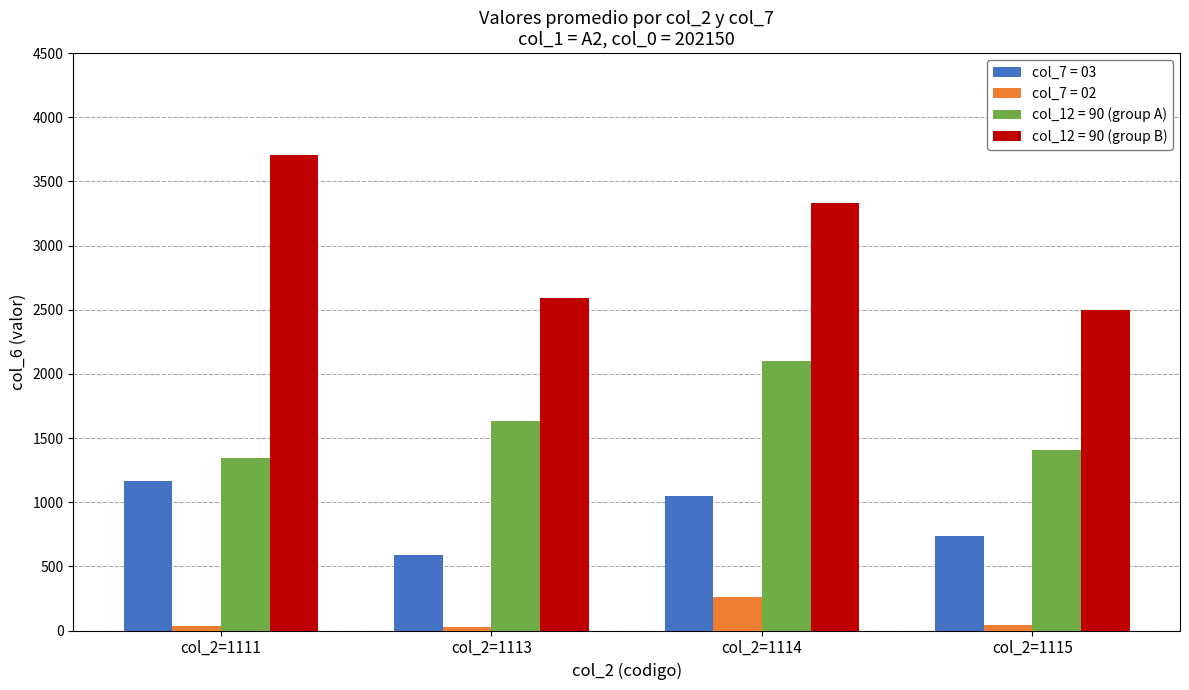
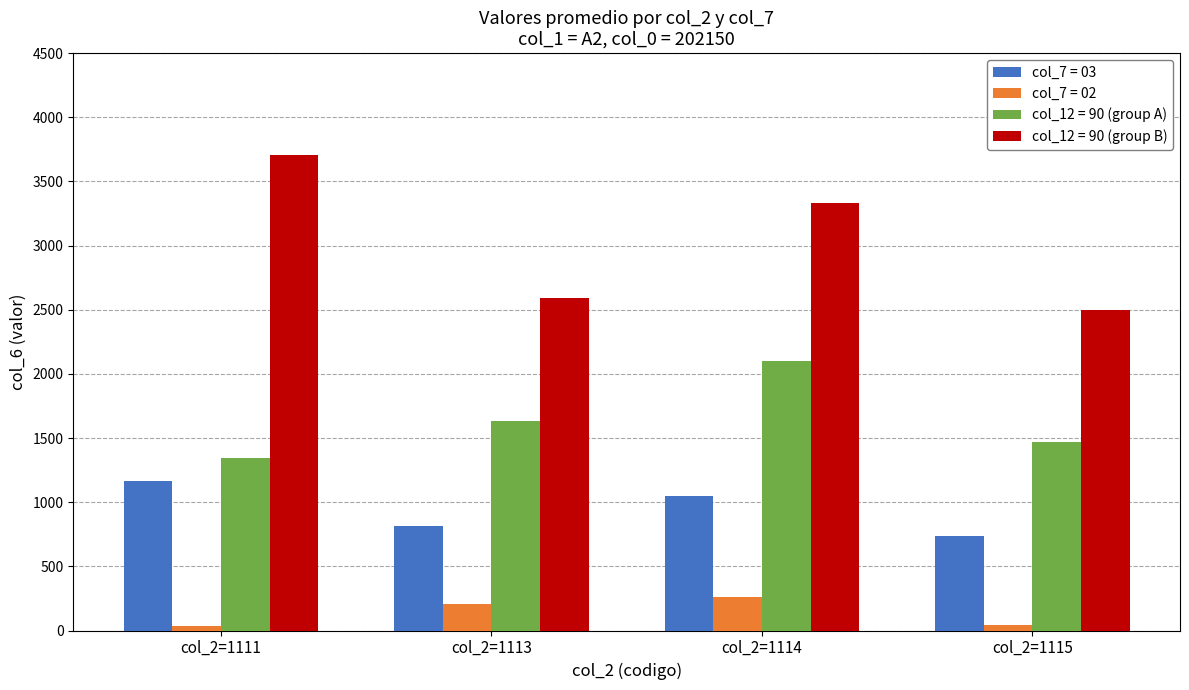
col_7 = 03, col_2=1113: 590 -> 820
col_7 = 02, col_2=1113: 30 -> 200
col_12 = 90 (group A), col_2=1115: 1410 -> 1470
